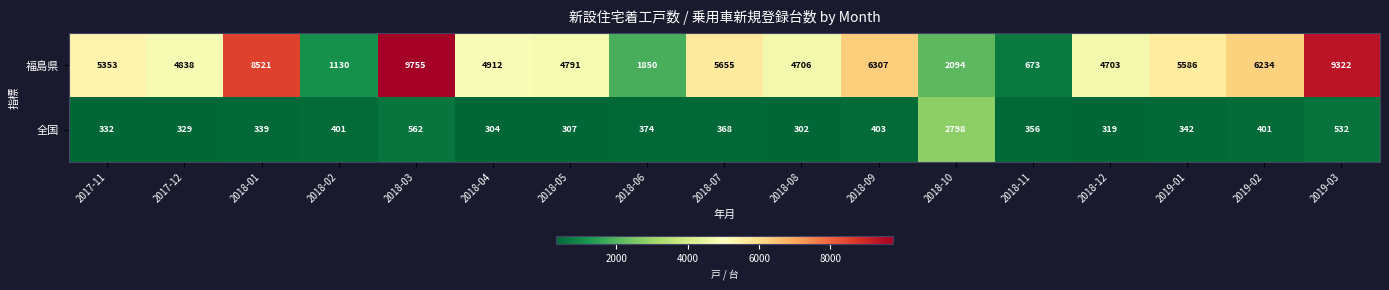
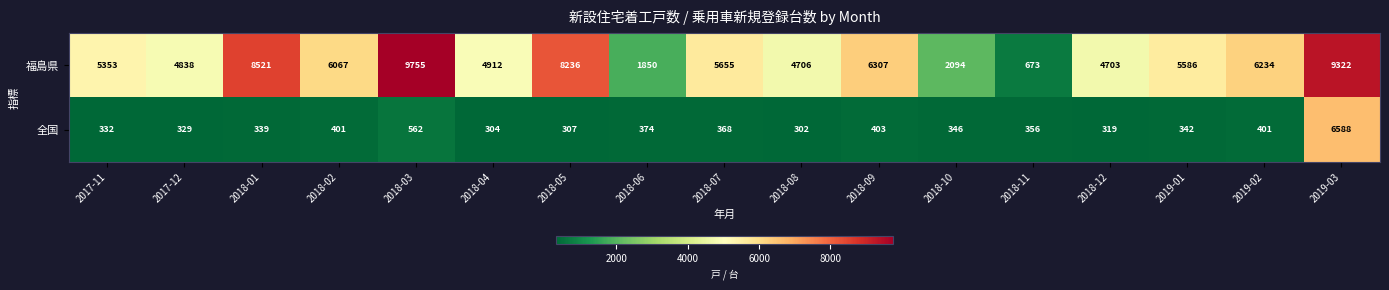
福島県, 2018-02: 1130 -> 6067
福島県, 2018-05: 4791 -> 8236
全国, 2018-10: 2798 -> 346
全国, 2019-03: 532 -> 6588
